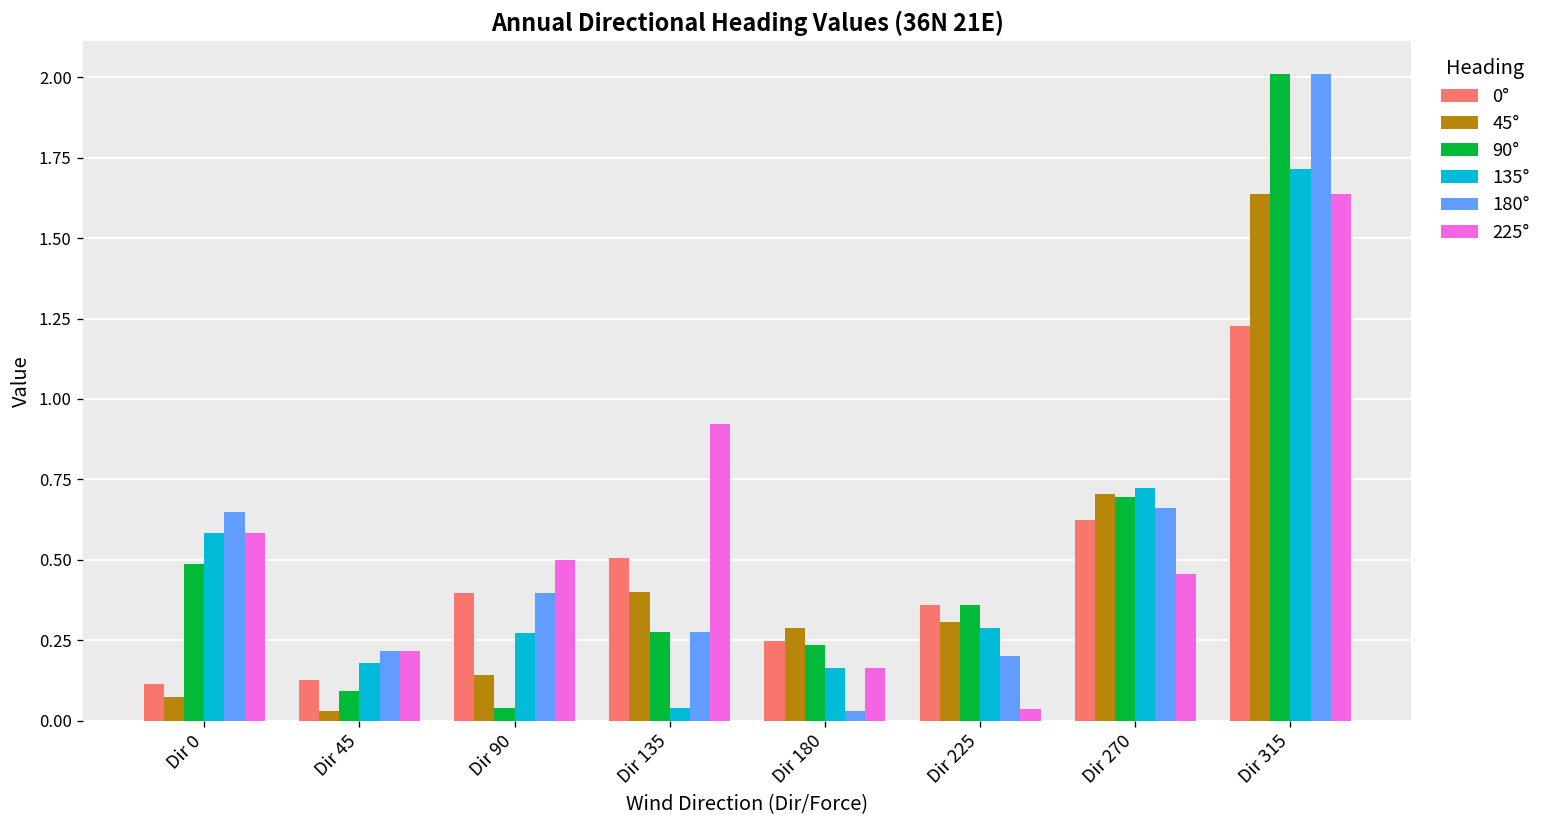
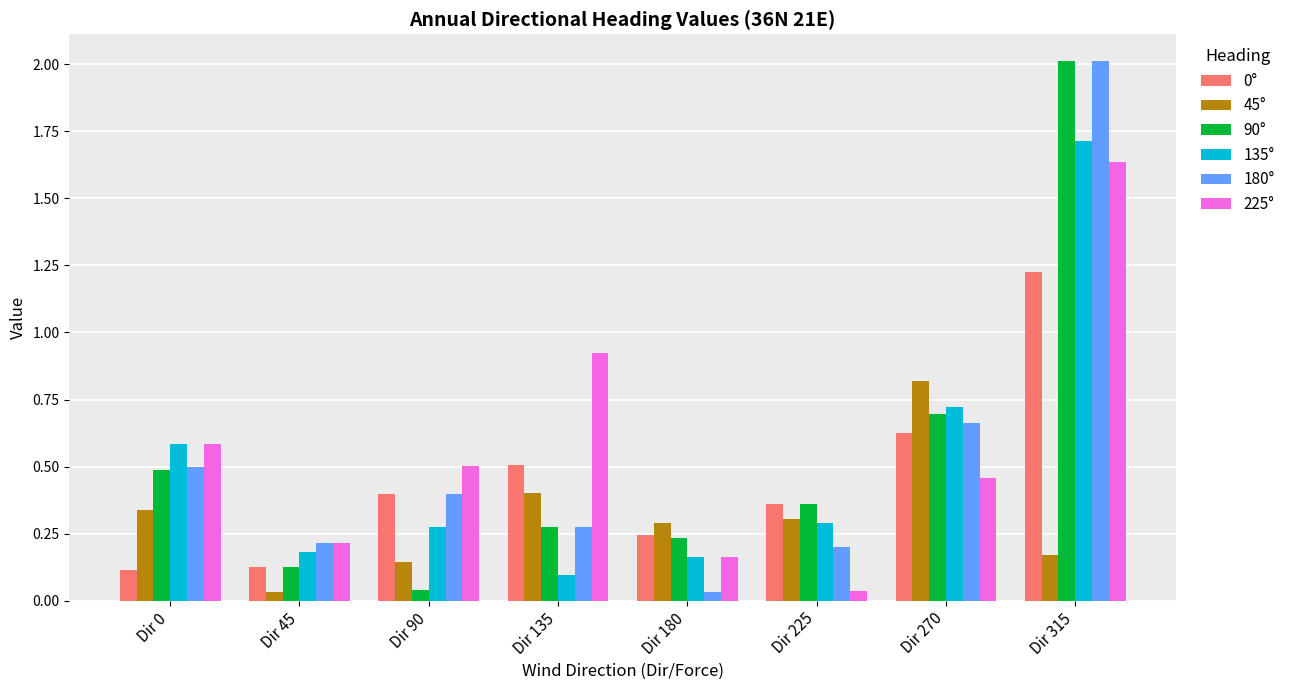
45°, Dir 0: 0.07 -> 0.34
180°, Dir 0: 0.65 -> 0.50
90°, Dir 45: 0.09 -> 0.13
135°, Dir 135: 0.04 -> 0.09
45°, Dir 270: 0.70 -> 0.82
45°, Dir 315: 1.64 -> 0.17
